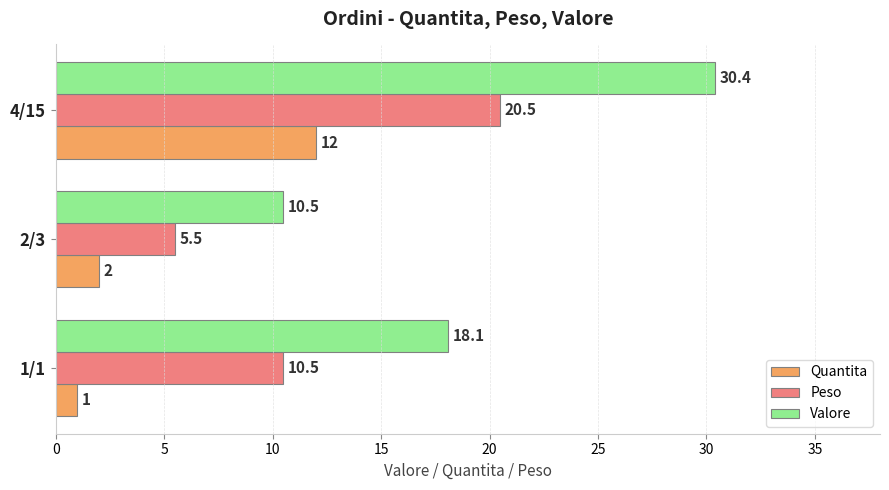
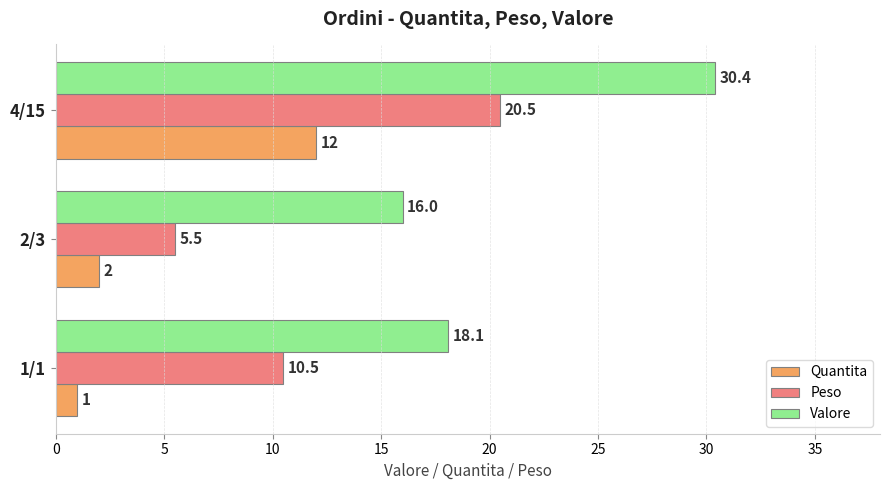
Valore, 2/3: 10.5 -> 16.0
